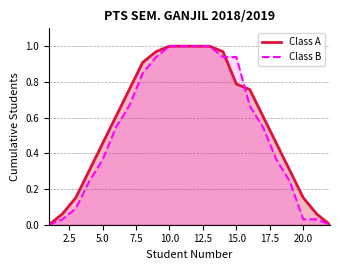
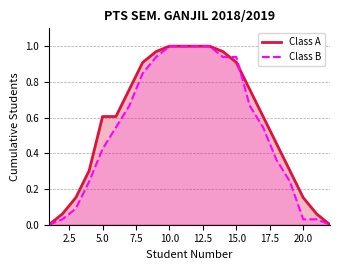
Class A, 5.0: 0.45 -> 0.61
Class B, 5.0: 0.36 -> 0.42
Class A, 15.0: 0.79 -> 0.91
